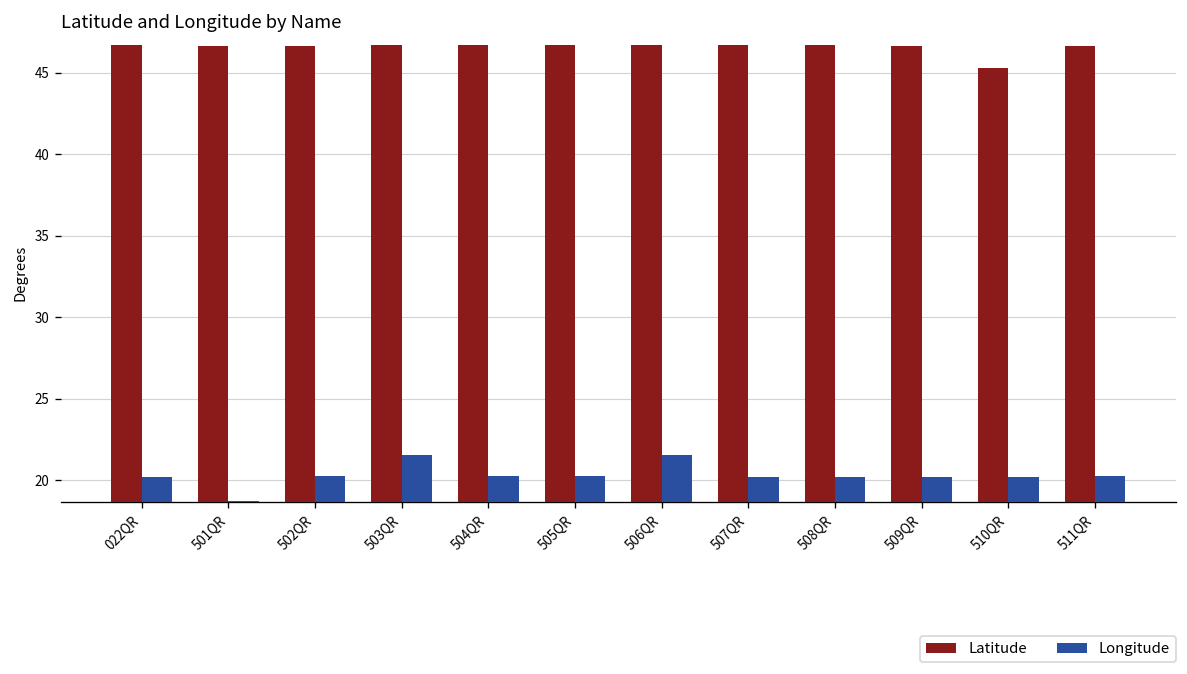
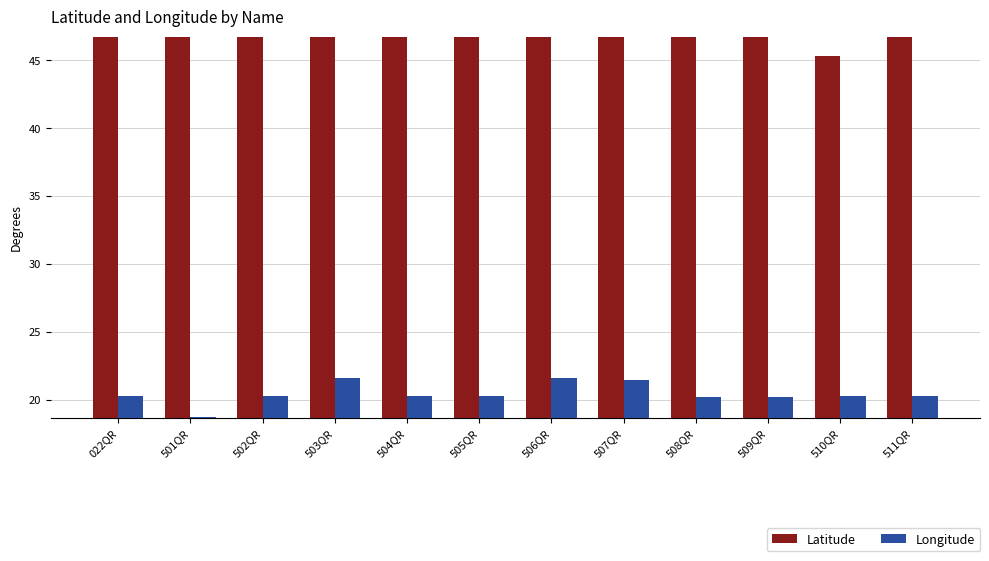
Longitude, 507QR: 20.2 -> 21.5
